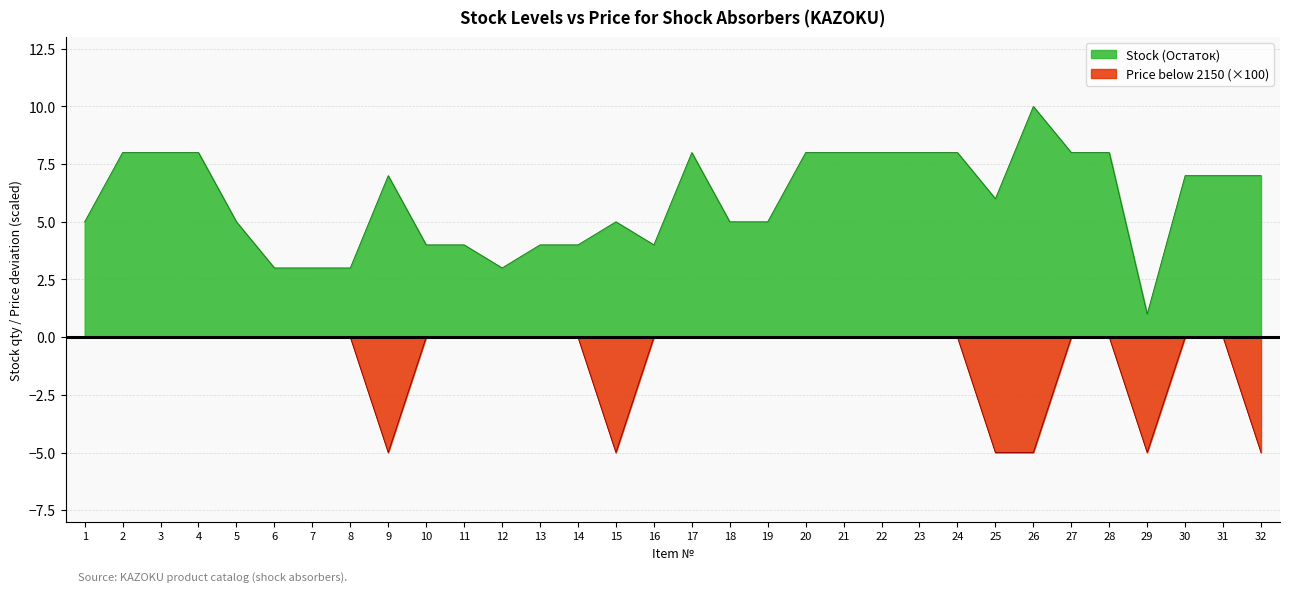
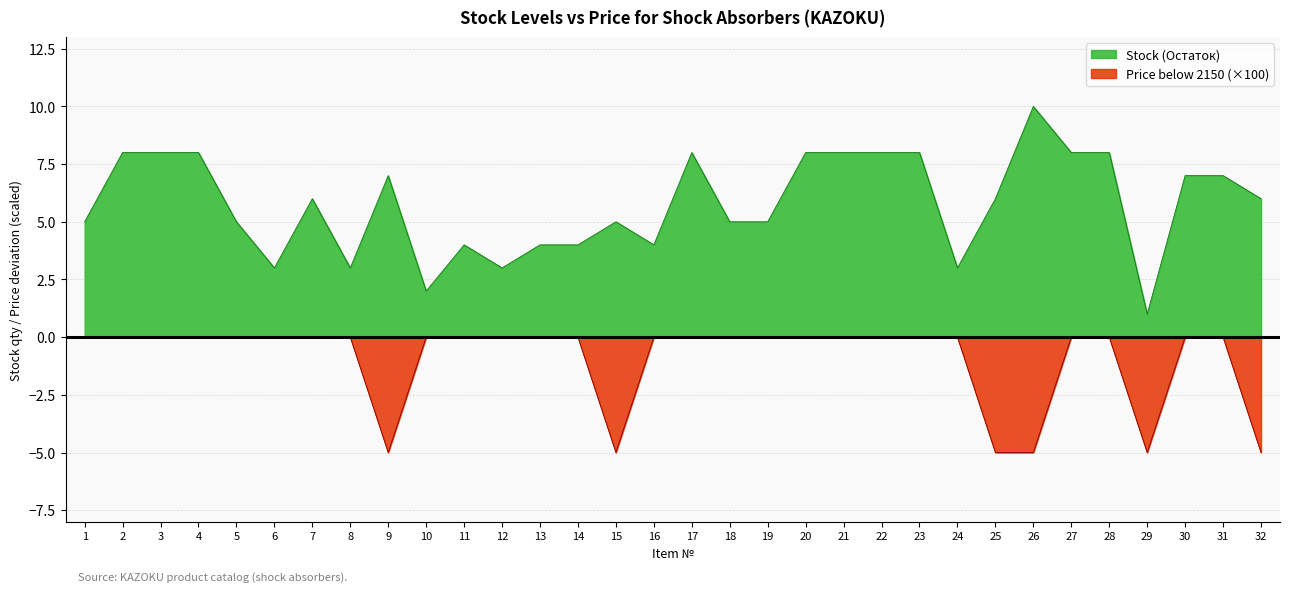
Stock (Остаток), 7: 3 -> 6
Stock (Остаток), 10: 4 -> 2
Stock (Остаток), 24: 8 -> 3
Stock (Остаток), 32: 7 -> 6
